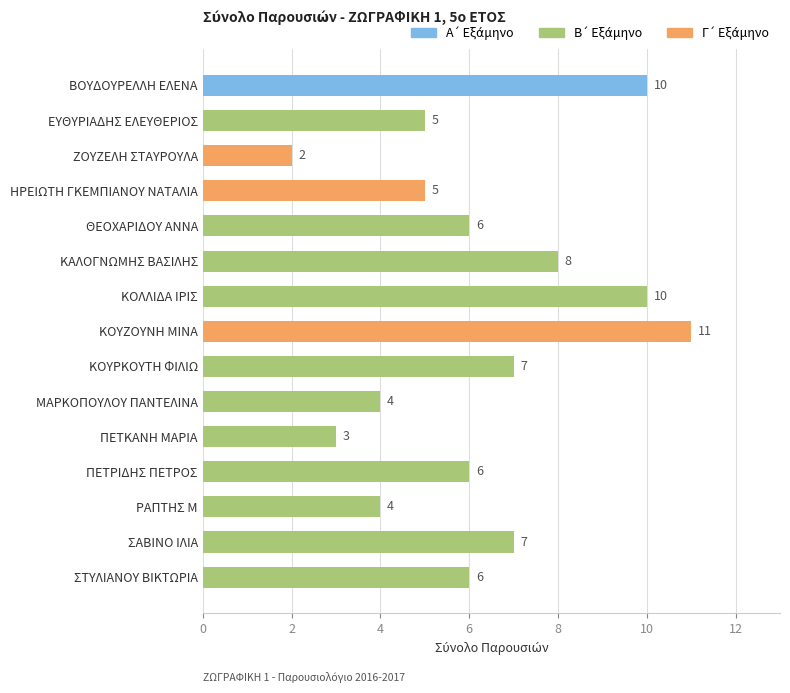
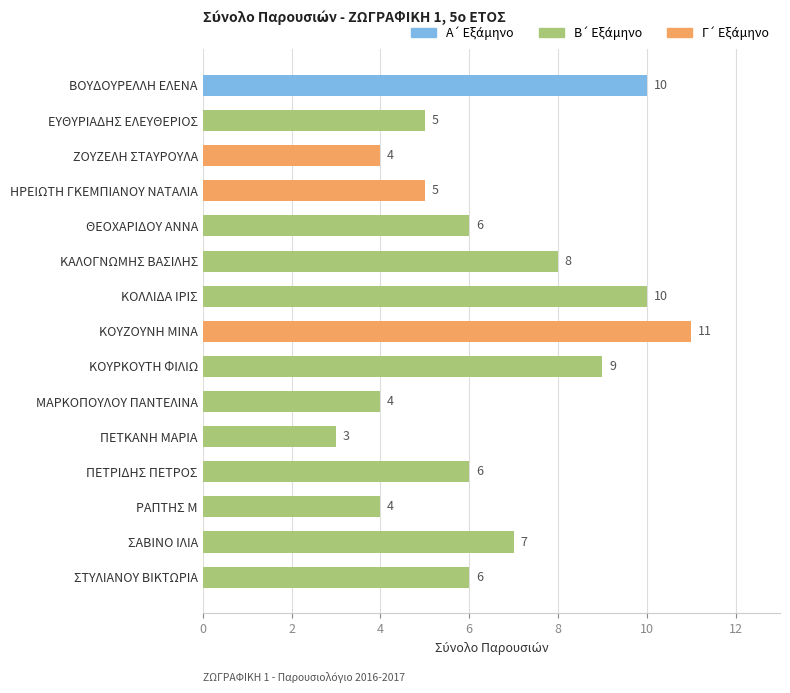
ΖΟΥΖΕΛΗ ΣΤΑΥΡΟΥΛΑ: 2 -> 4
ΚΟΥΡΚΟΥΤΗ ΦΙΛΙΩ: 7 -> 9
